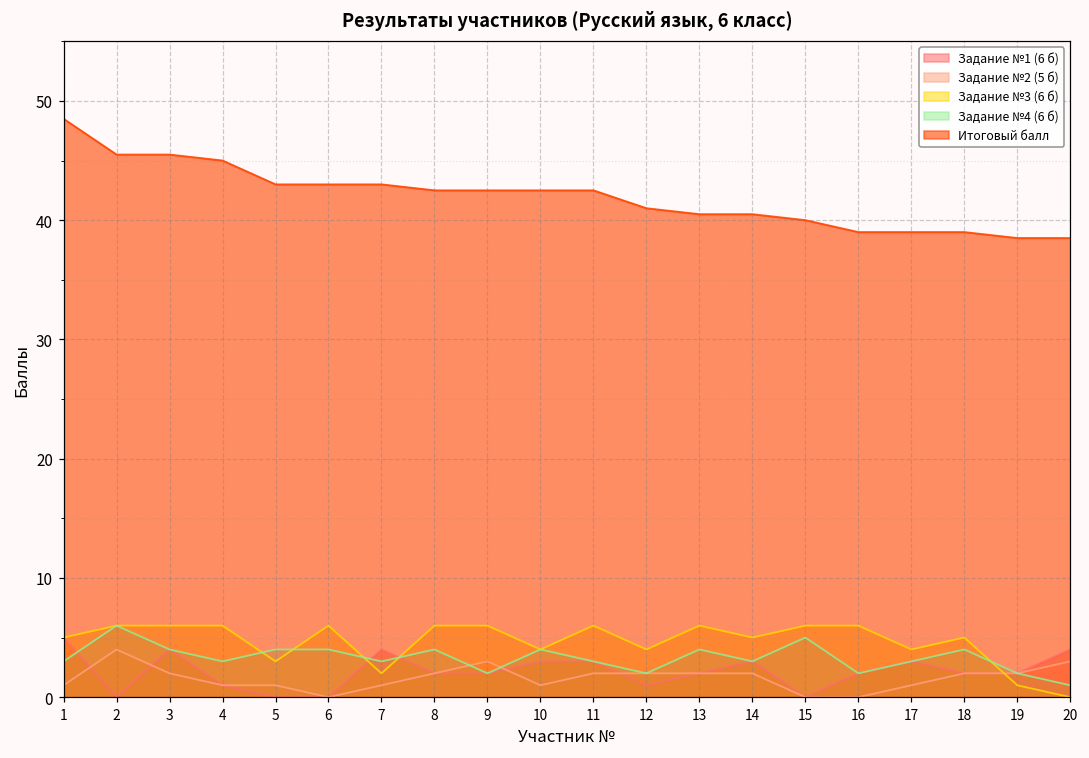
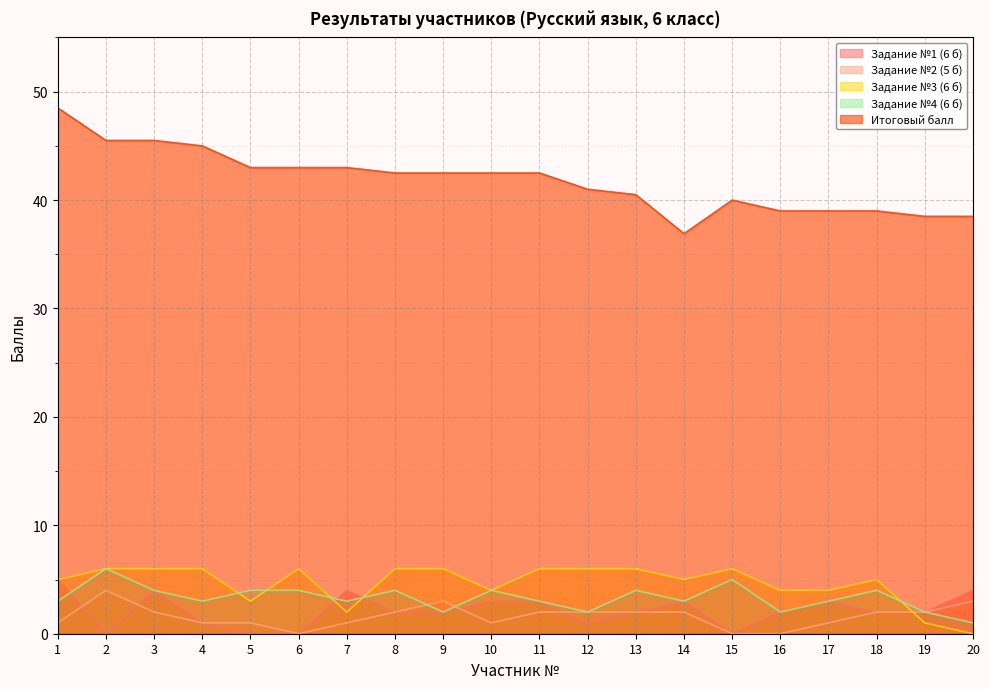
Задание №3 (6 б), 12: 4 -> 6
Итоговый балл, 14: 40.5 -> 36.9
Задание №3 (6 б), 16: 6 -> 4
